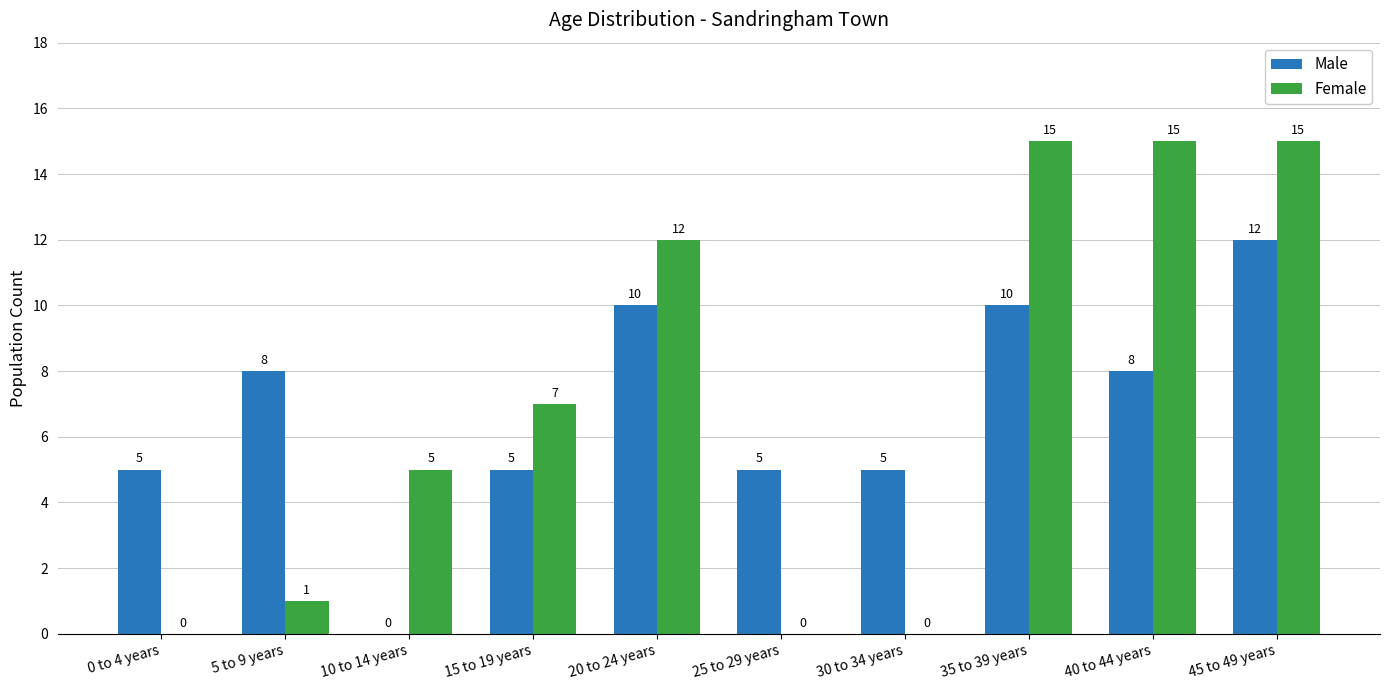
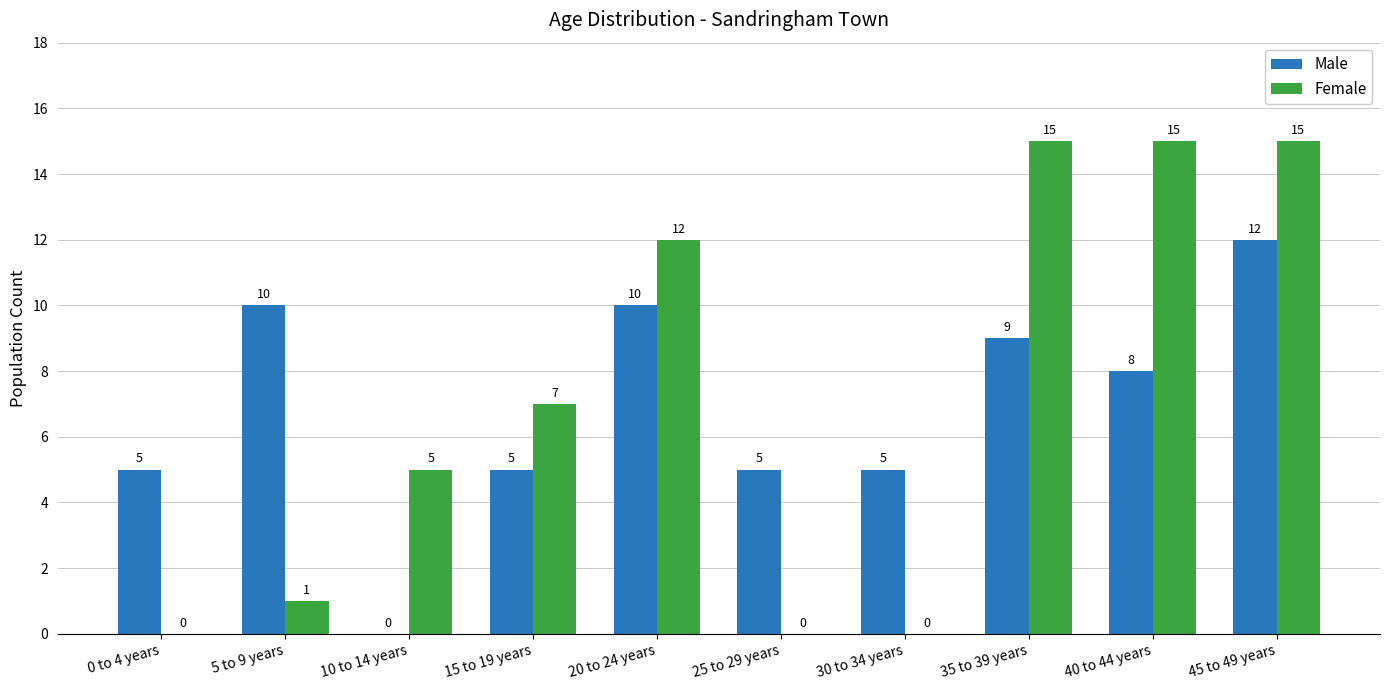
Male, 5 to 9 years: 8 -> 10
Male, 35 to 39 years: 10 -> 9
